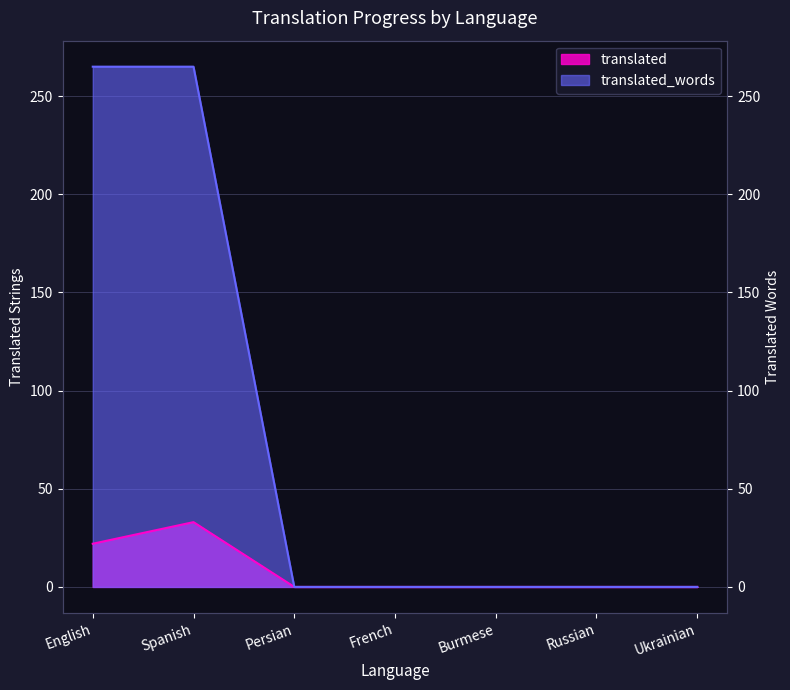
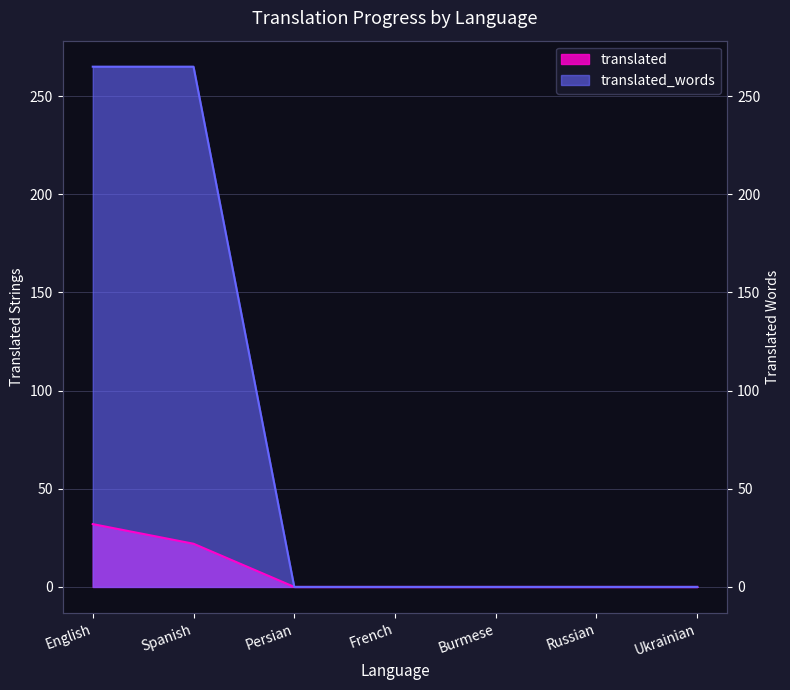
translated, English: 22 -> 32
translated, Spanish: 33 -> 22
